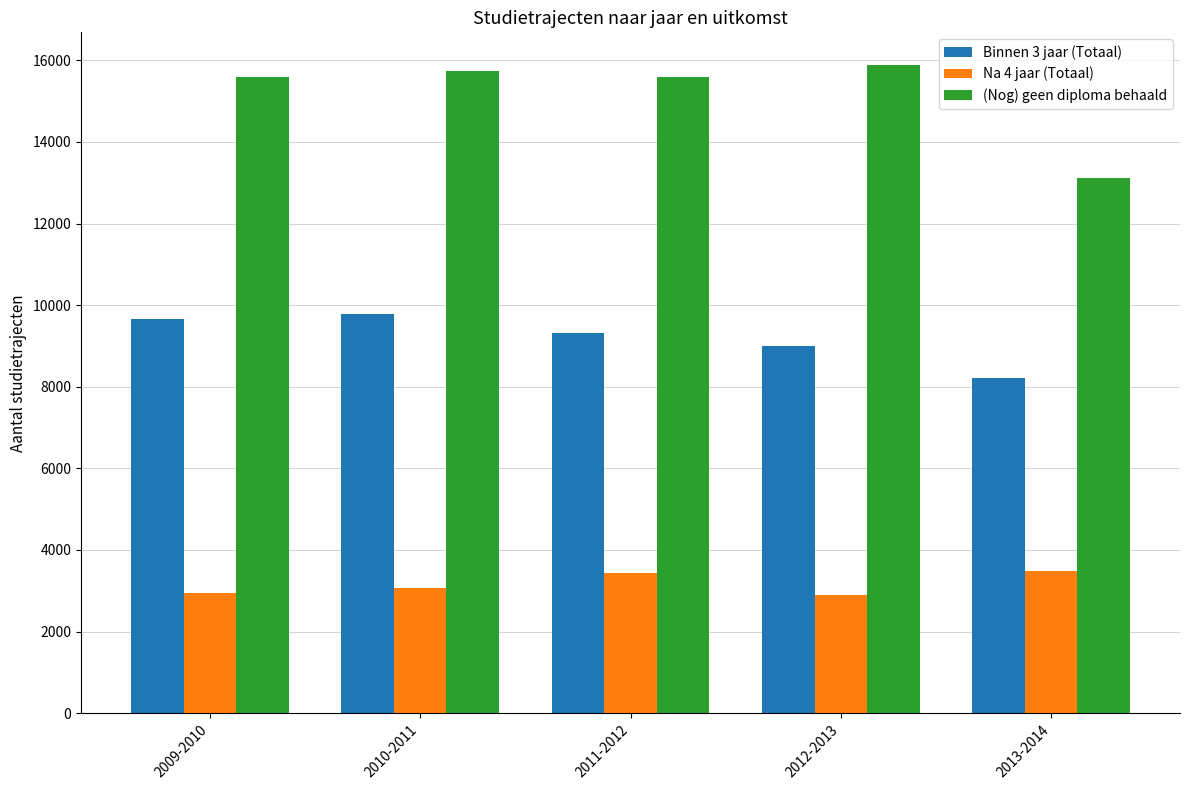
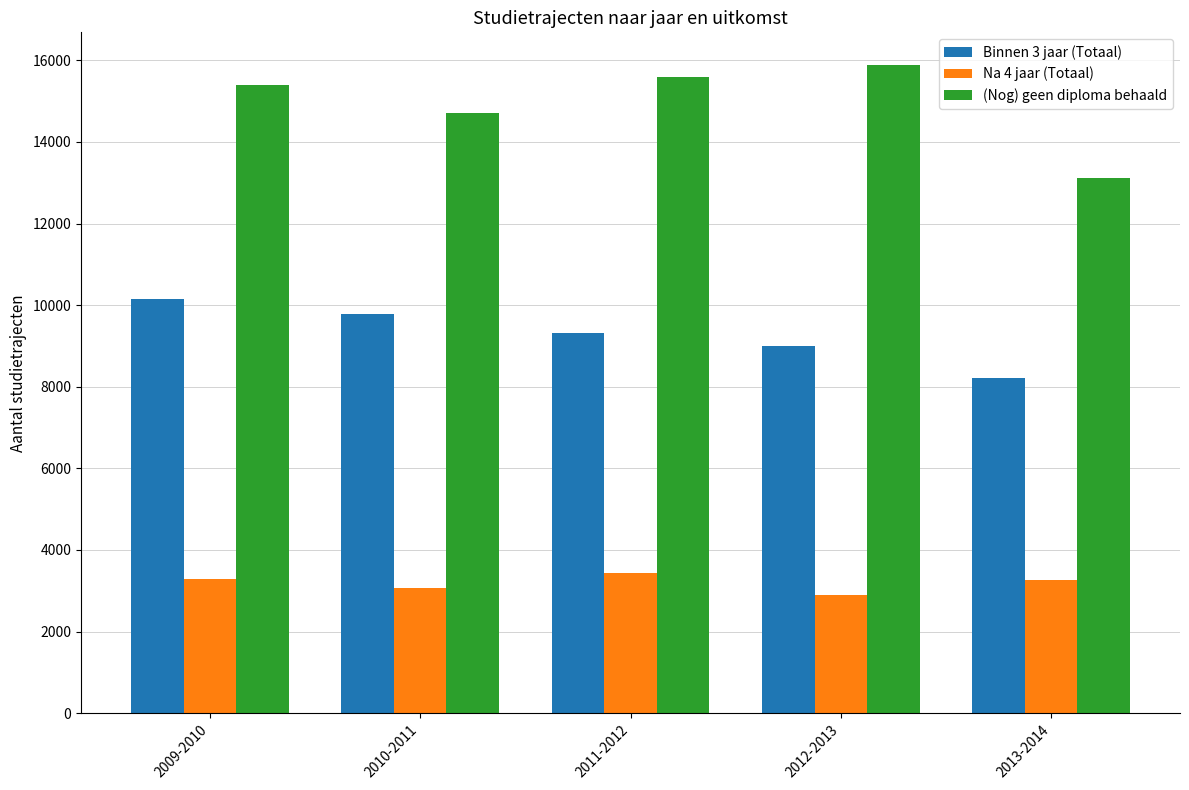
Binnen 3 jaar (Totaal), 2009-2010: 9700 -> 10100
Na 4 jaar (Totaal), 2009-2010: 3000 -> 3300
(Nog) geen diploma behaald, 2009-2010: 15600 -> 15400
(Nog) geen diploma behaald, 2010-2011: 15800 -> 14700
Na 4 jaar (Totaal), 2013-2014: 3500 -> 3300
